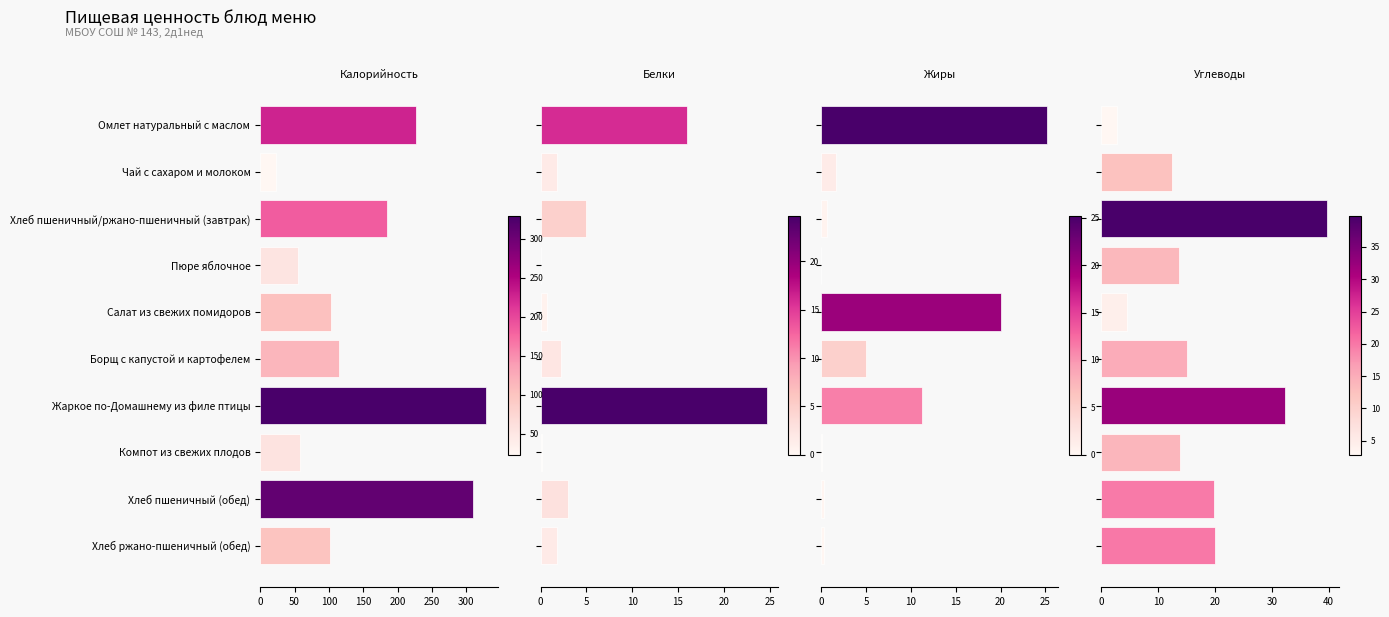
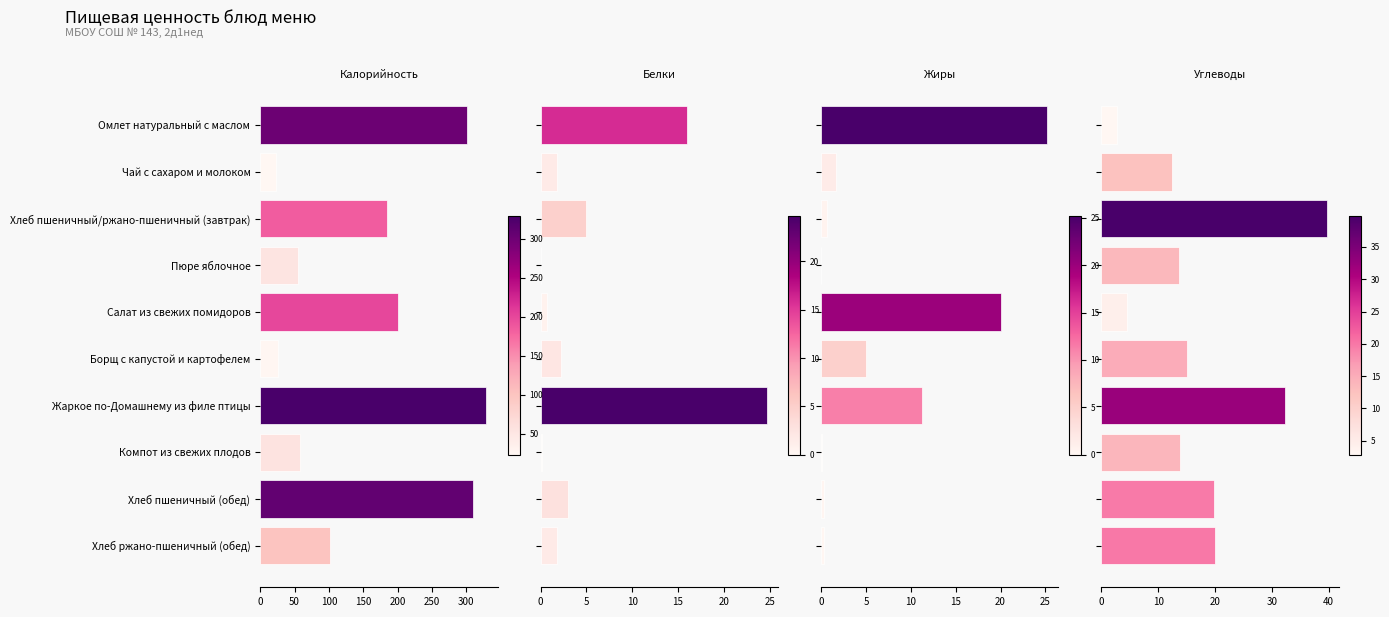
Калорийность, Омлет натуральный с маслом: 230 -> 300
Калорийность, Салат из свежих помидоров: 100 -> 200
Калорийность, Борщ с капустой и картофелем: 110 -> 30
